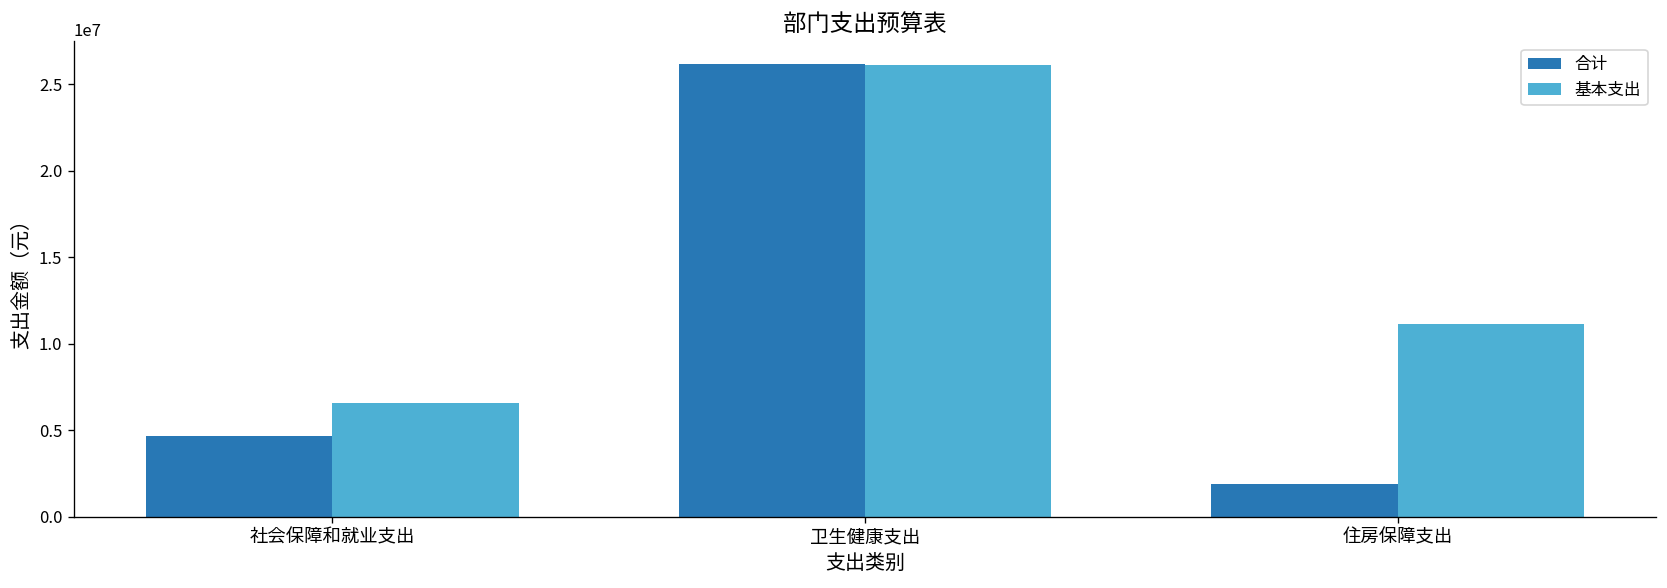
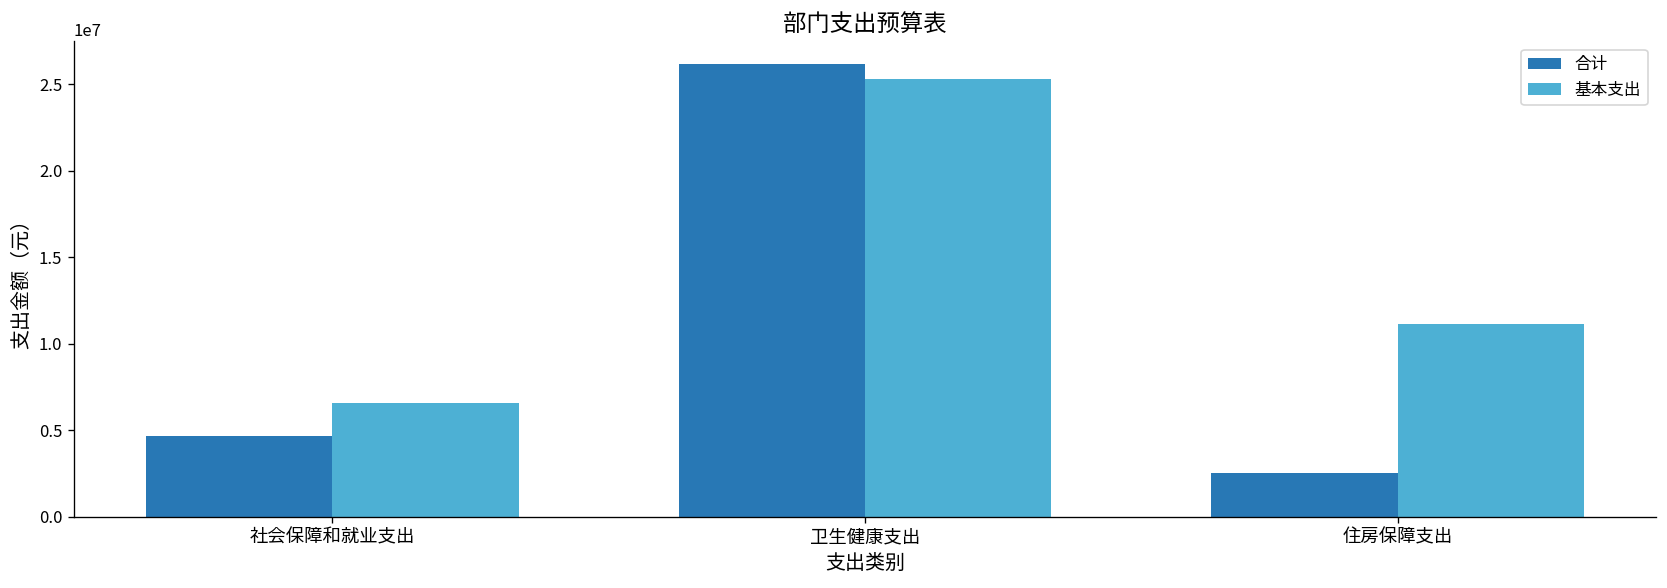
基本支出, 卫生健康支出: 26100000 -> 25300000
合计, 住房保障支出: 1900000 -> 2500000
